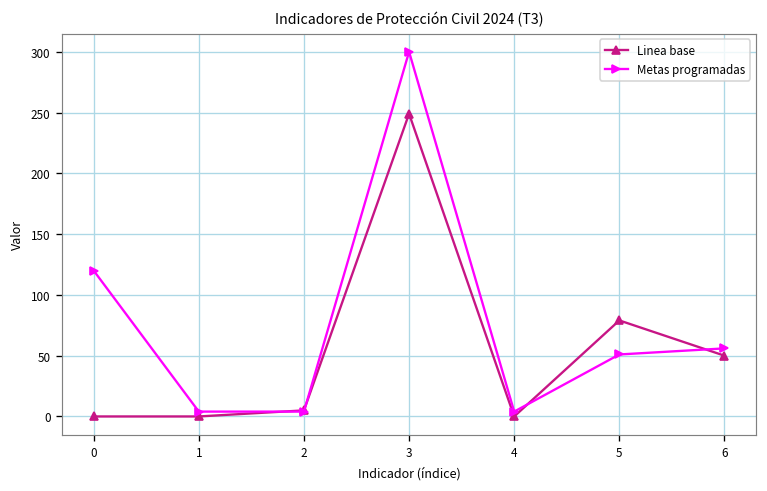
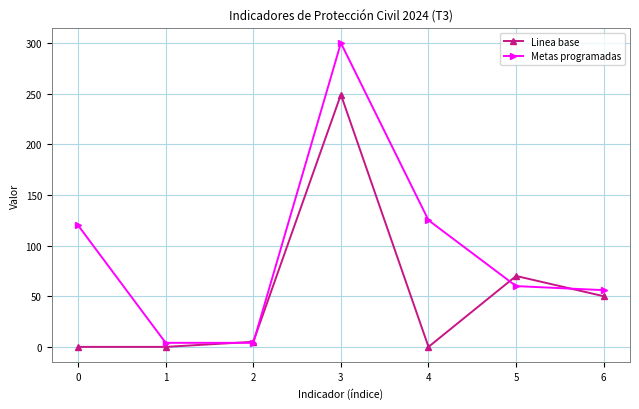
Metas programadas, 4: 4 -> 125
Linea base, 5: 79 -> 70
Metas programadas, 5: 51 -> 60
